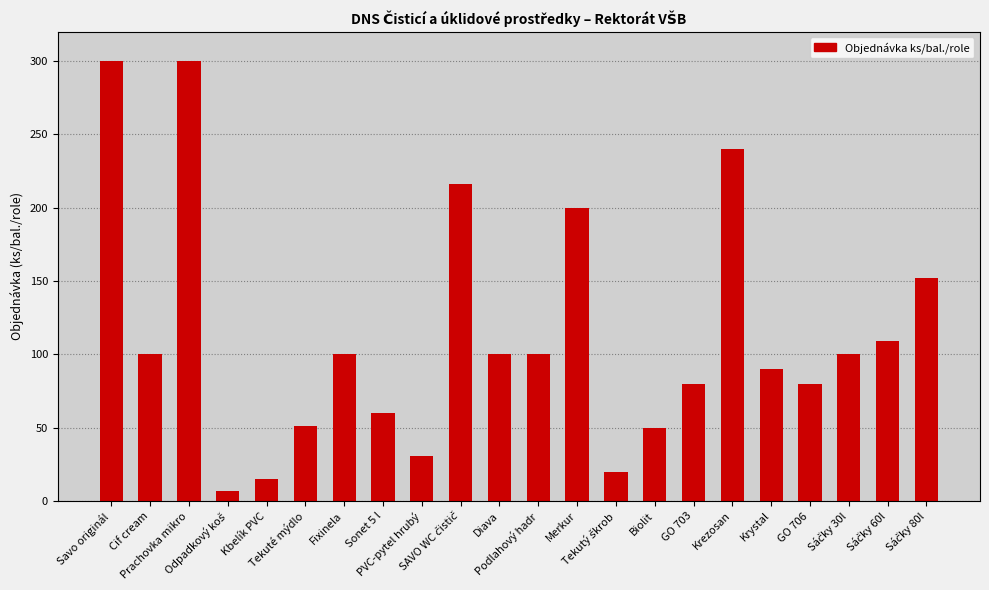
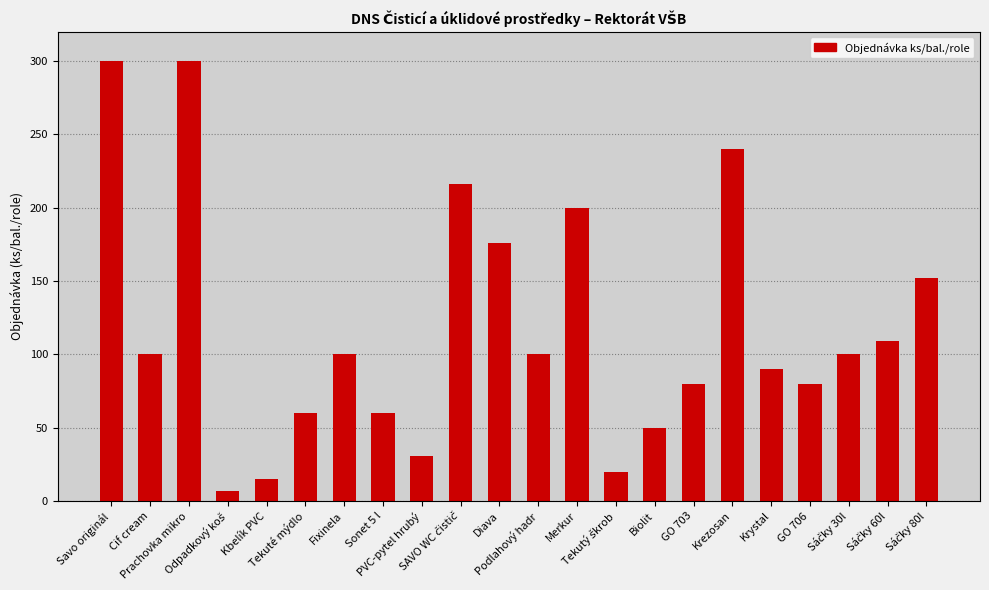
Tekuté mýdlo: 51 -> 60
Diava: 100 -> 176
